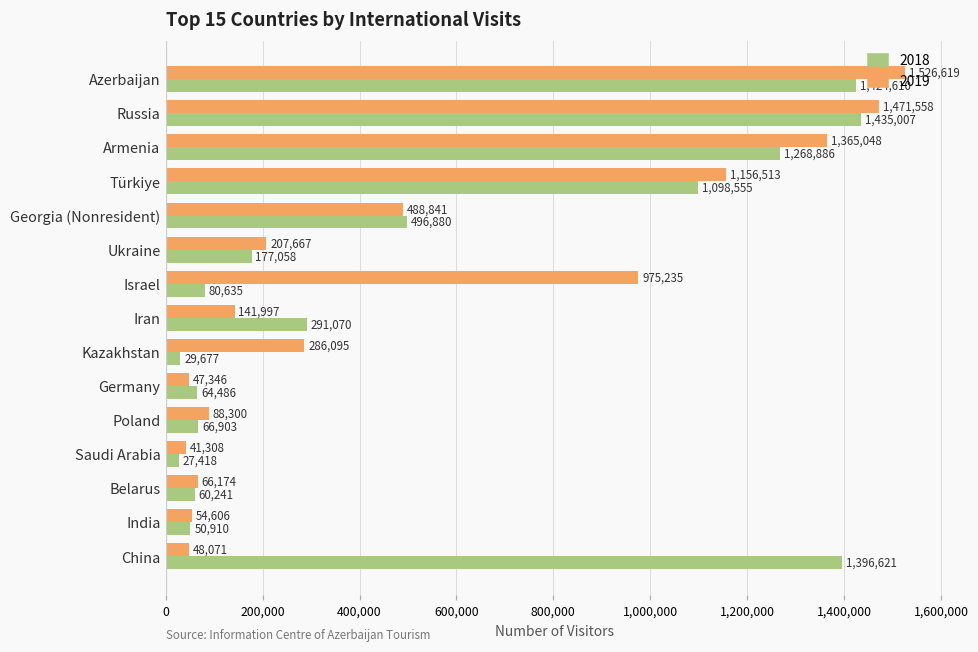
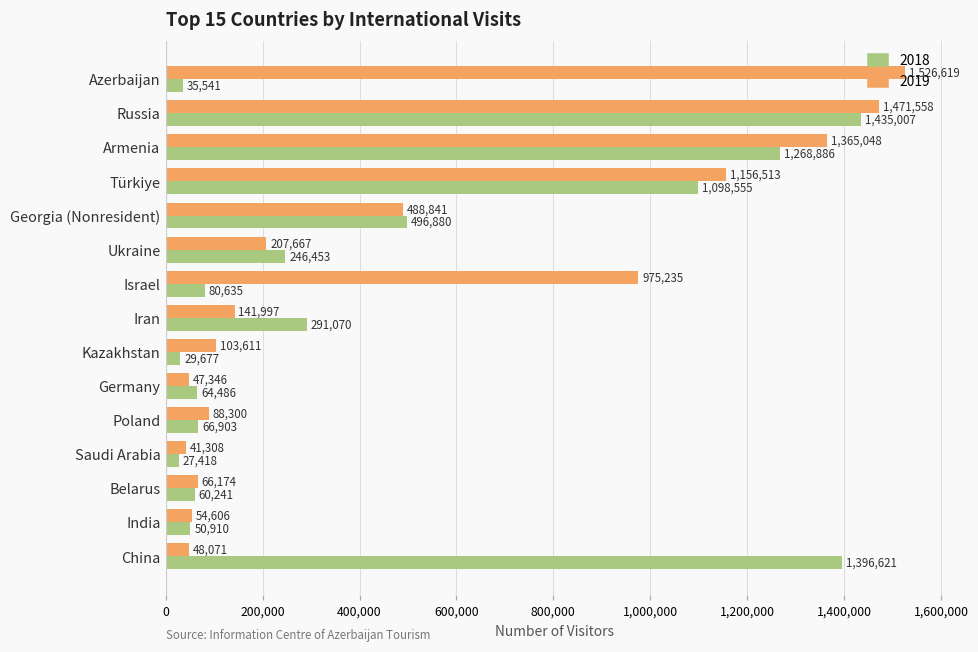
2018, Azerbaijan: 1,424,610 -> 35,541
2018, Ukraine: 177,058 -> 246,453
2019, Kazakhstan: 286,095 -> 103,611
